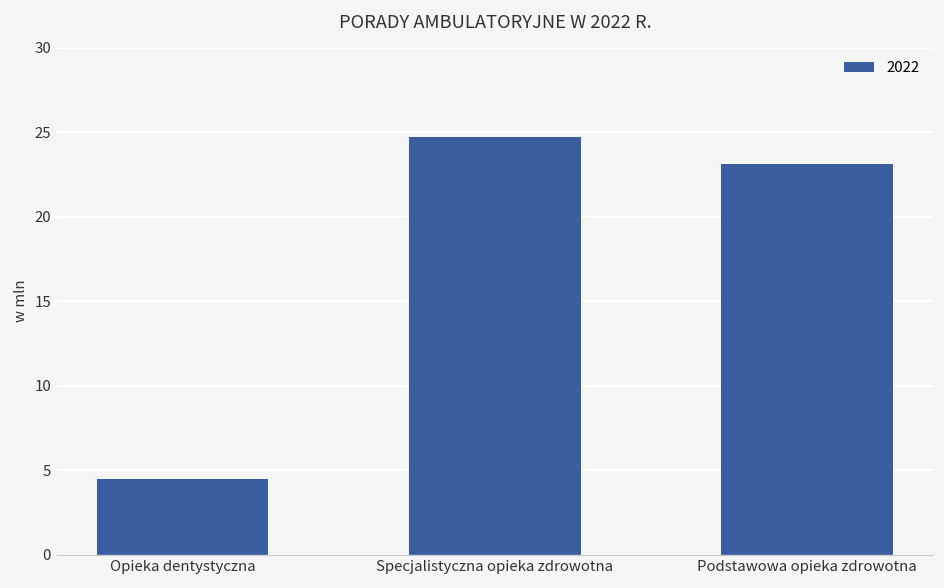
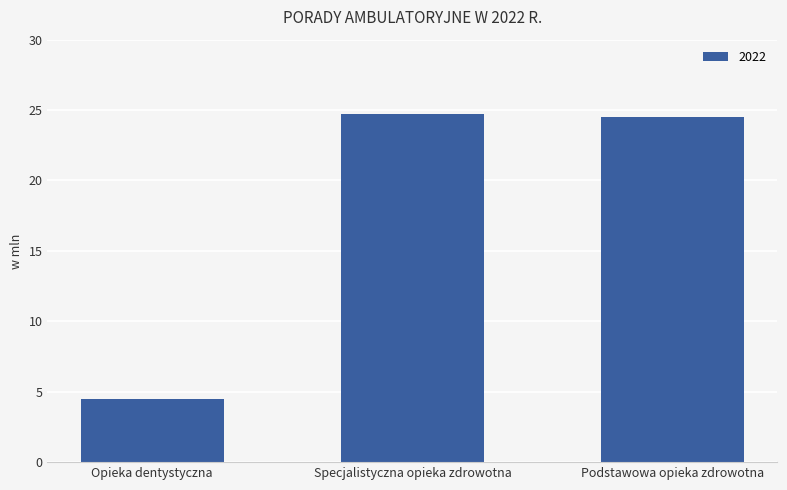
Podstawowa opieka zdrowotna: 23.1 -> 24.5
